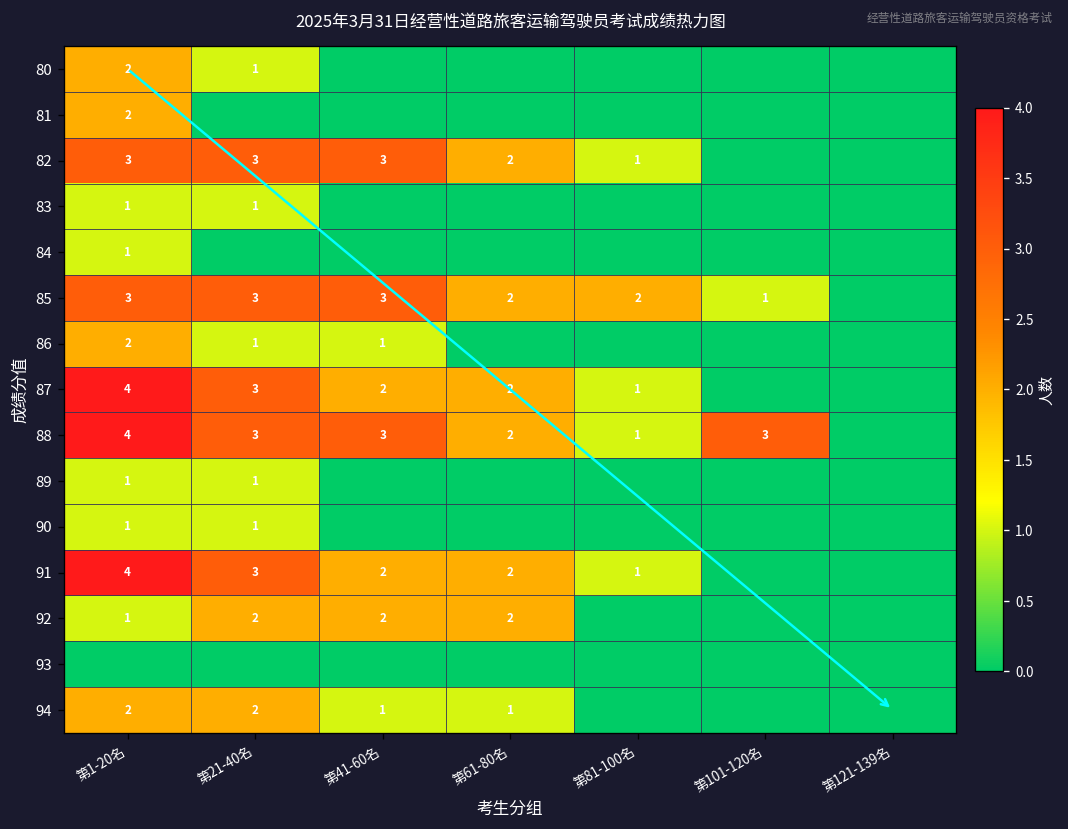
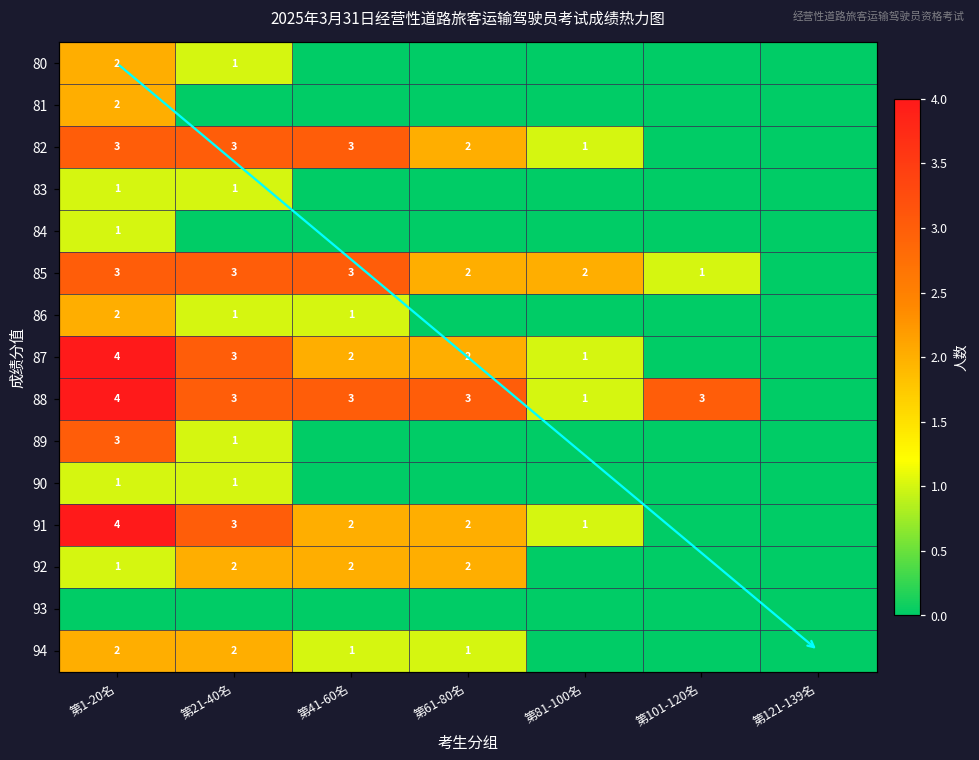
88, 第61-80名: 2 -> 3
89, 第1-20名: 1 -> 3
